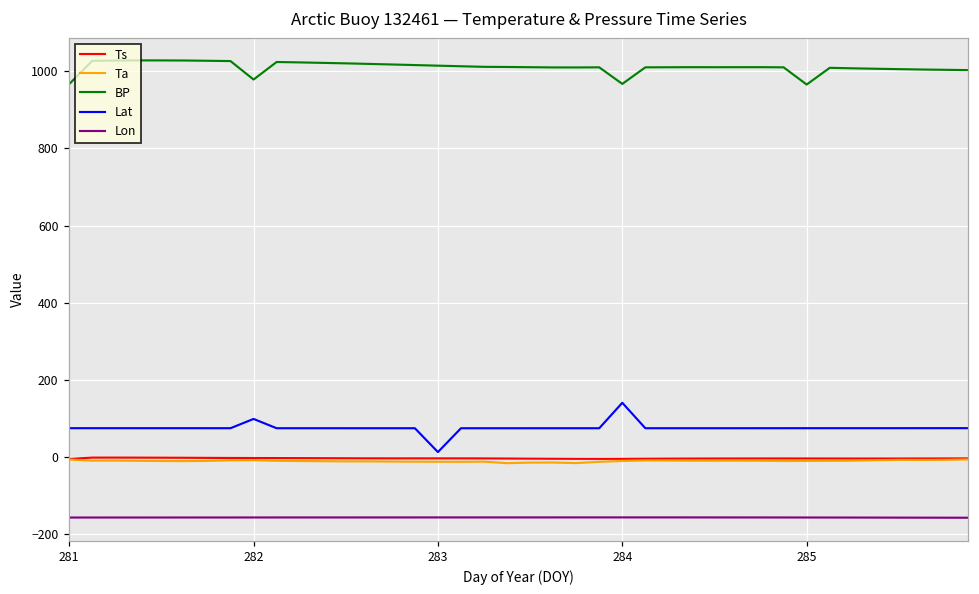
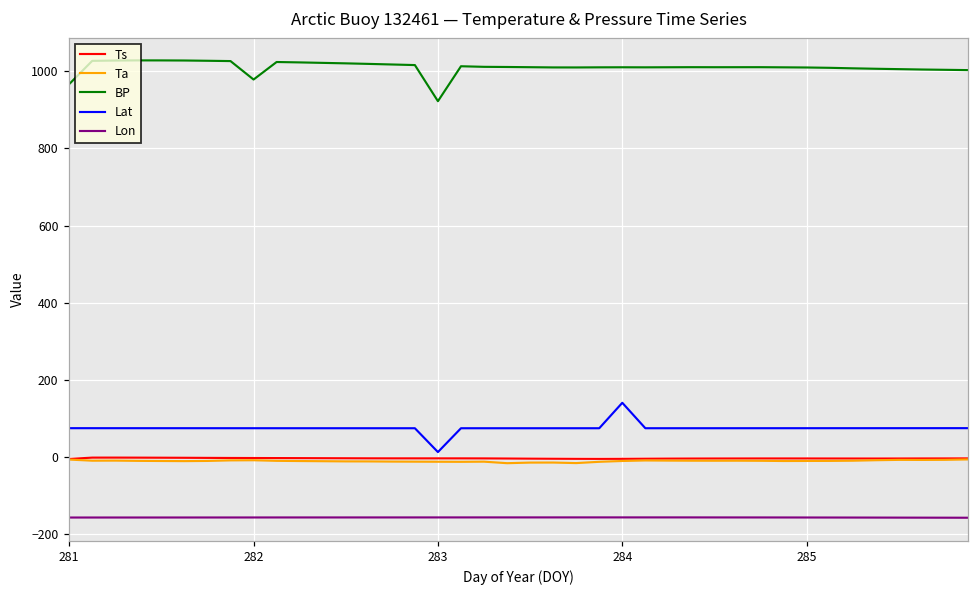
Lat, 282: 100 -> 80
BP, 283: 1010 -> 920
BP, 284: 970 -> 1010
BP, 285: 970 -> 1010
